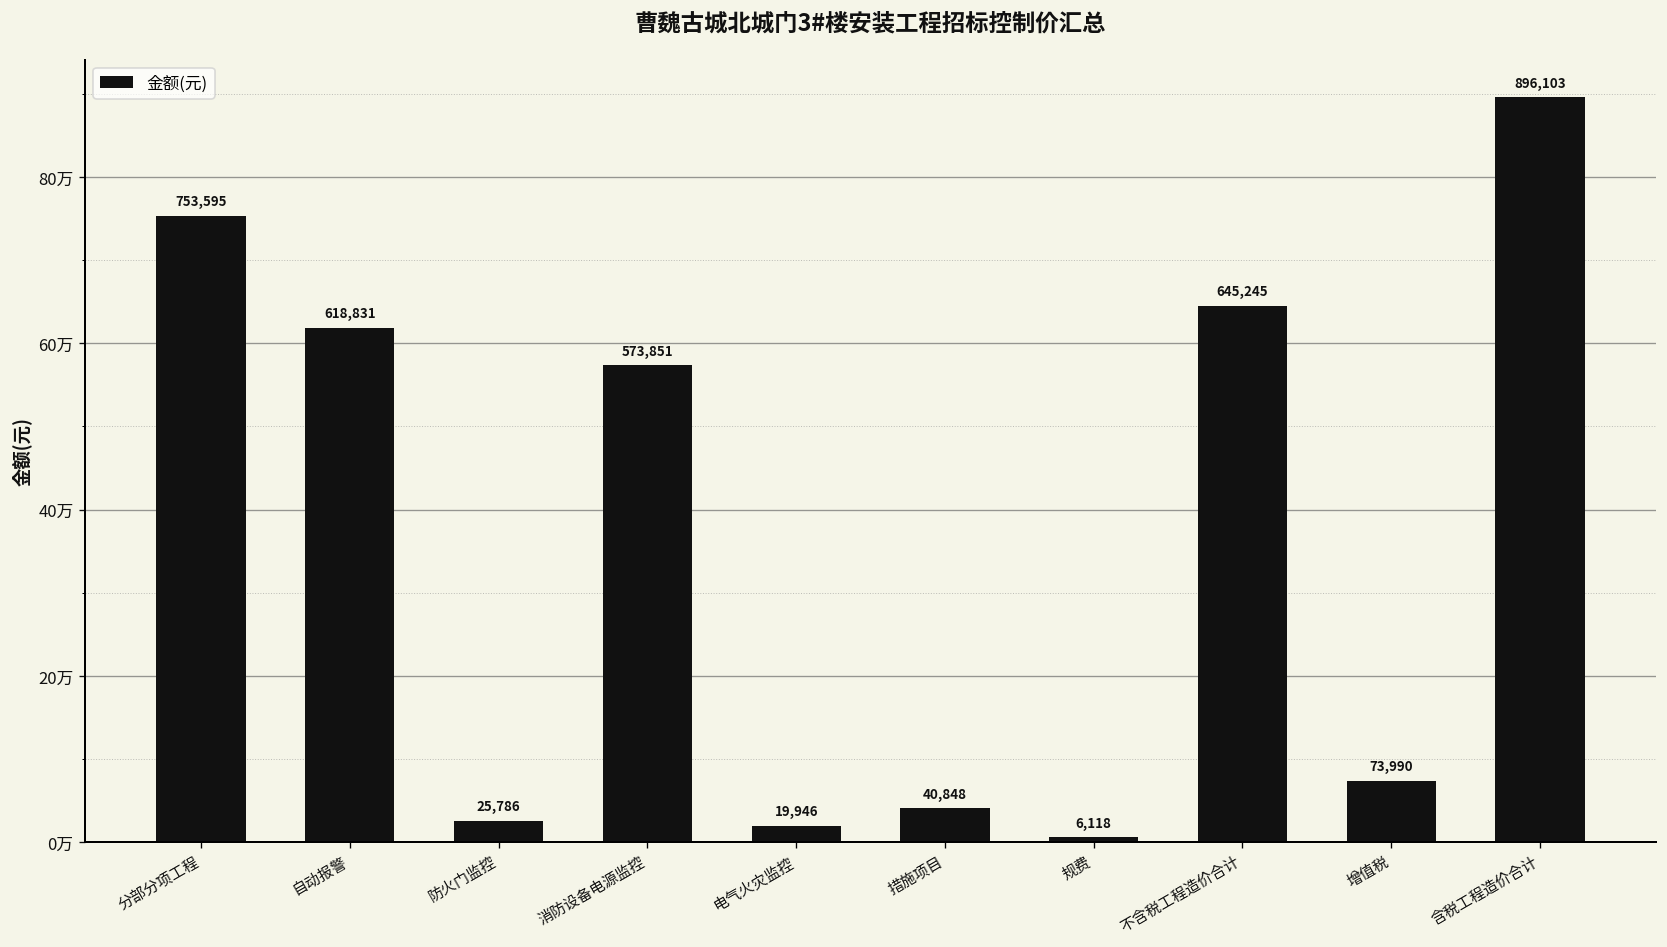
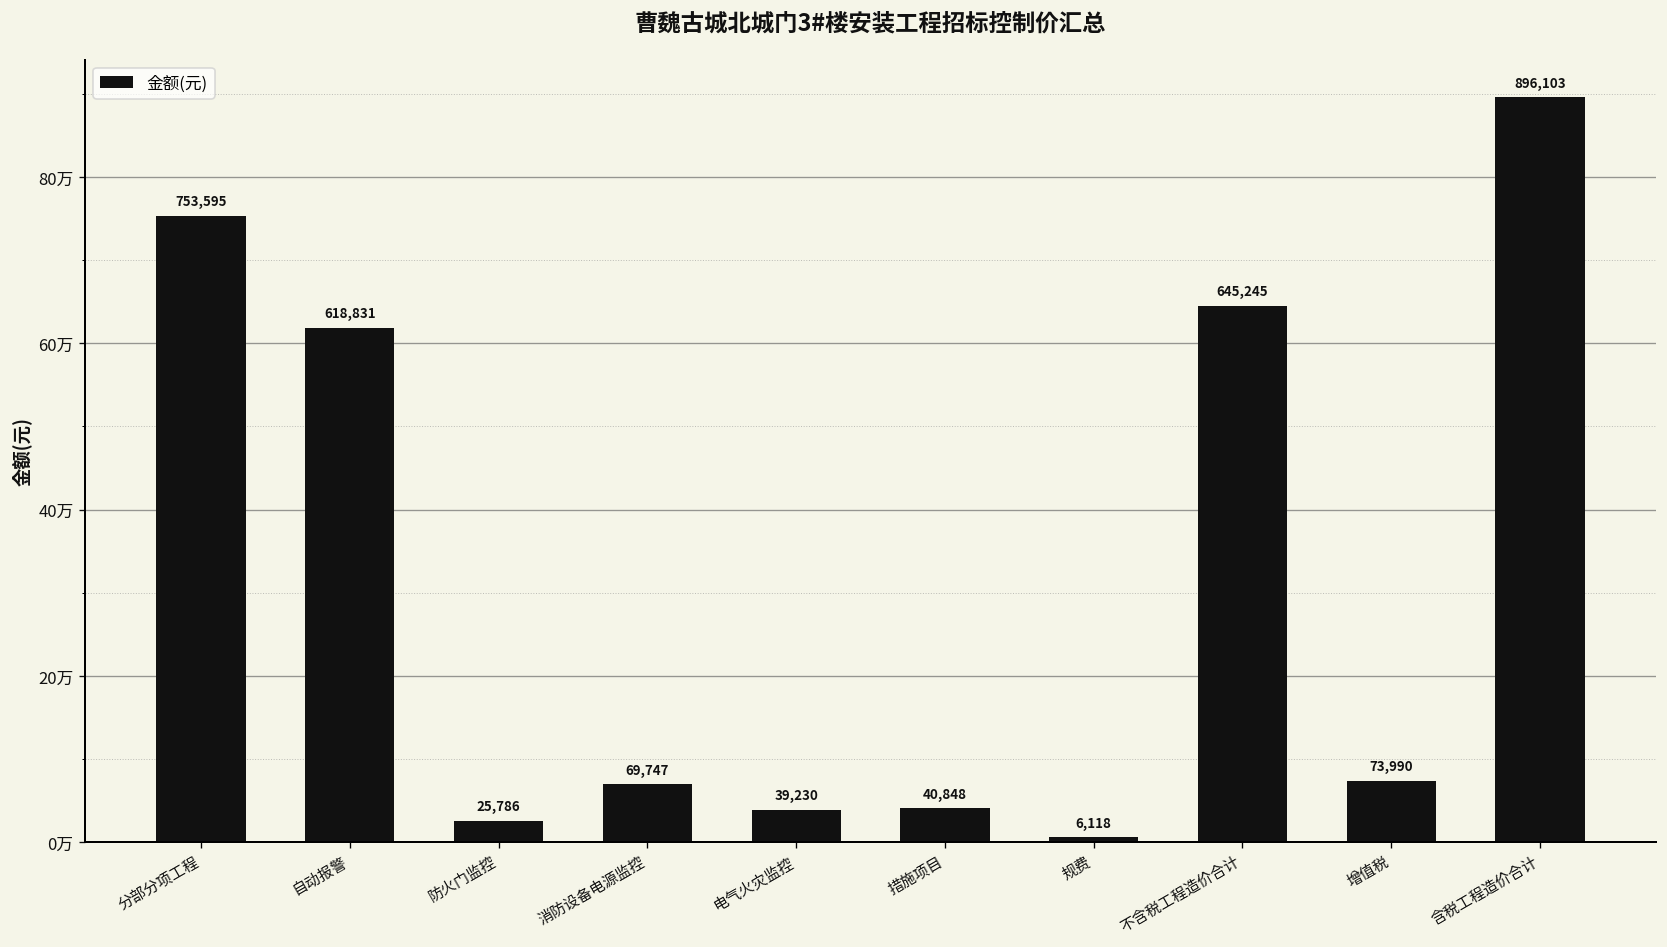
消防设备电源监控: 573,851 -> 69,747
电气火灾监控: 19,946 -> 39,230
